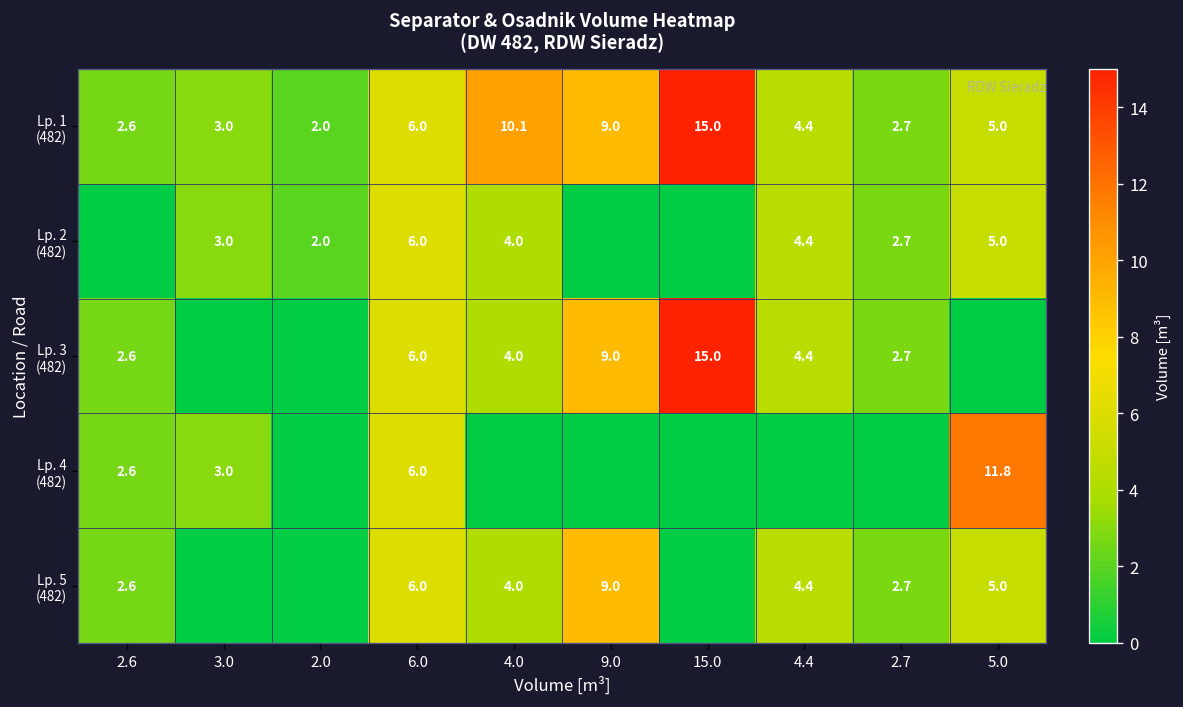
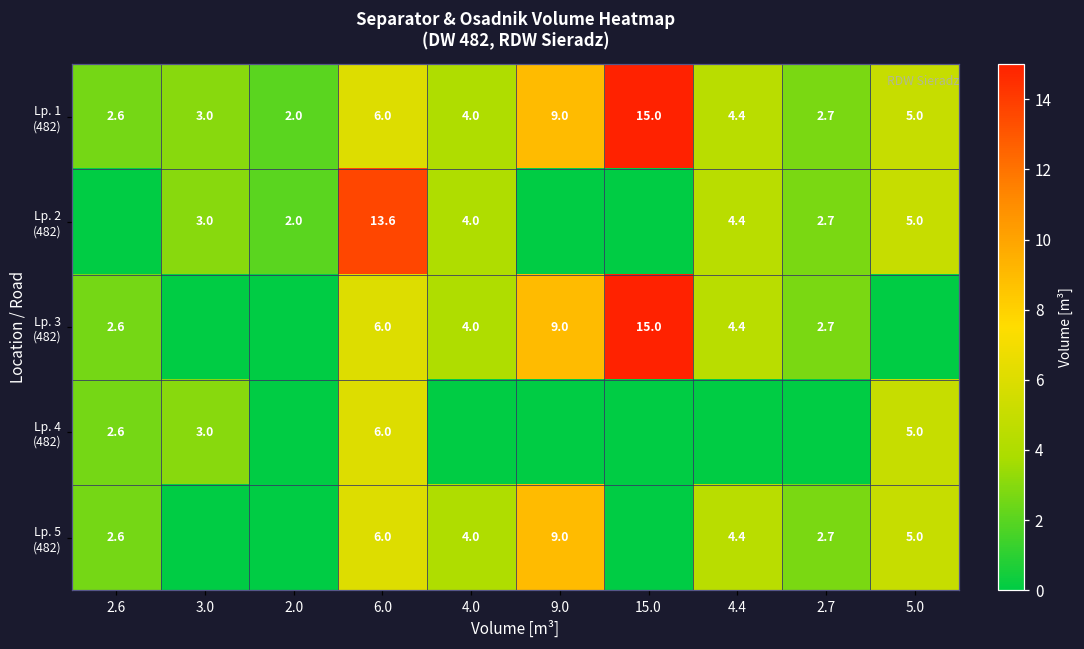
Lp. 1 (482), 4.0: 10.1 -> 4.0
Lp. 2 (482), 6.0: 6.0 -> 13.6
Lp. 4 (482), 5.0: 11.8 -> 5.0
